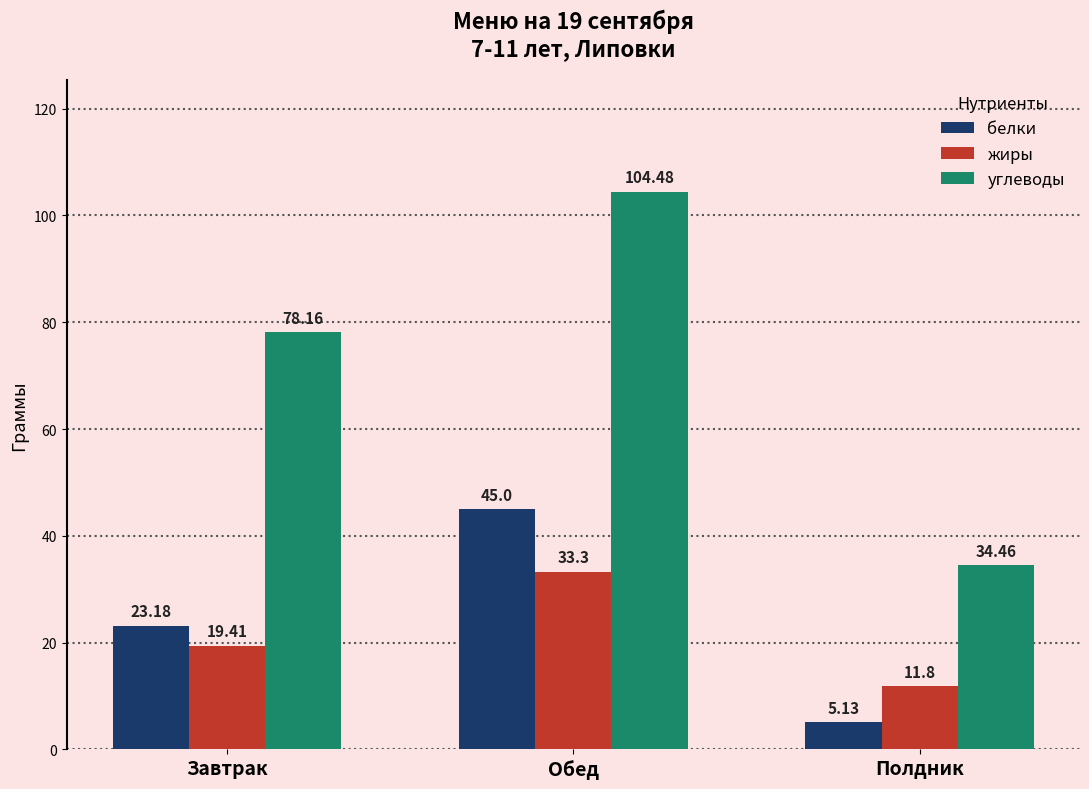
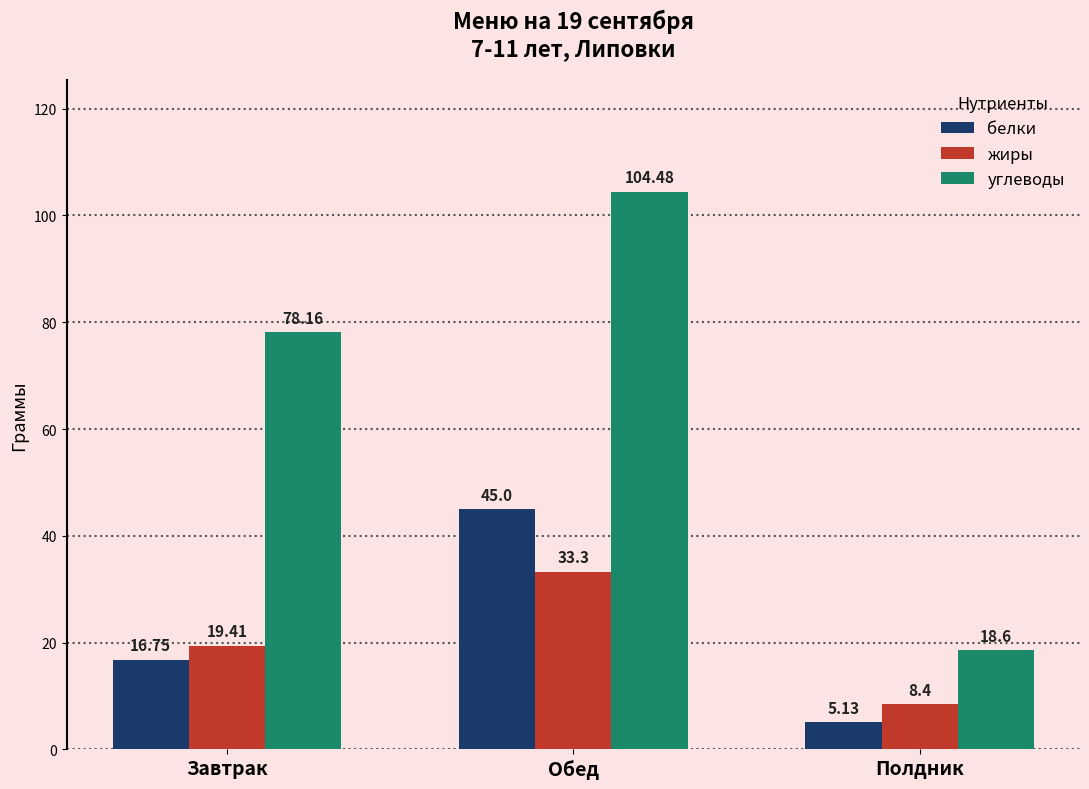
белки, Завтрак: 23.18 -> 16.75
жиры, Полдник: 11.8 -> 8.4
углеводы, Полдник: 34.46 -> 18.6
